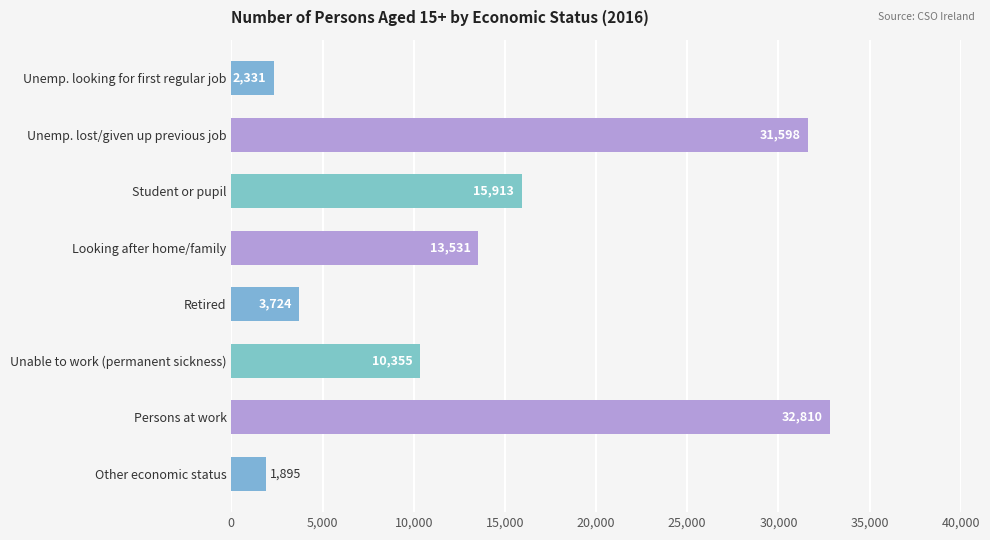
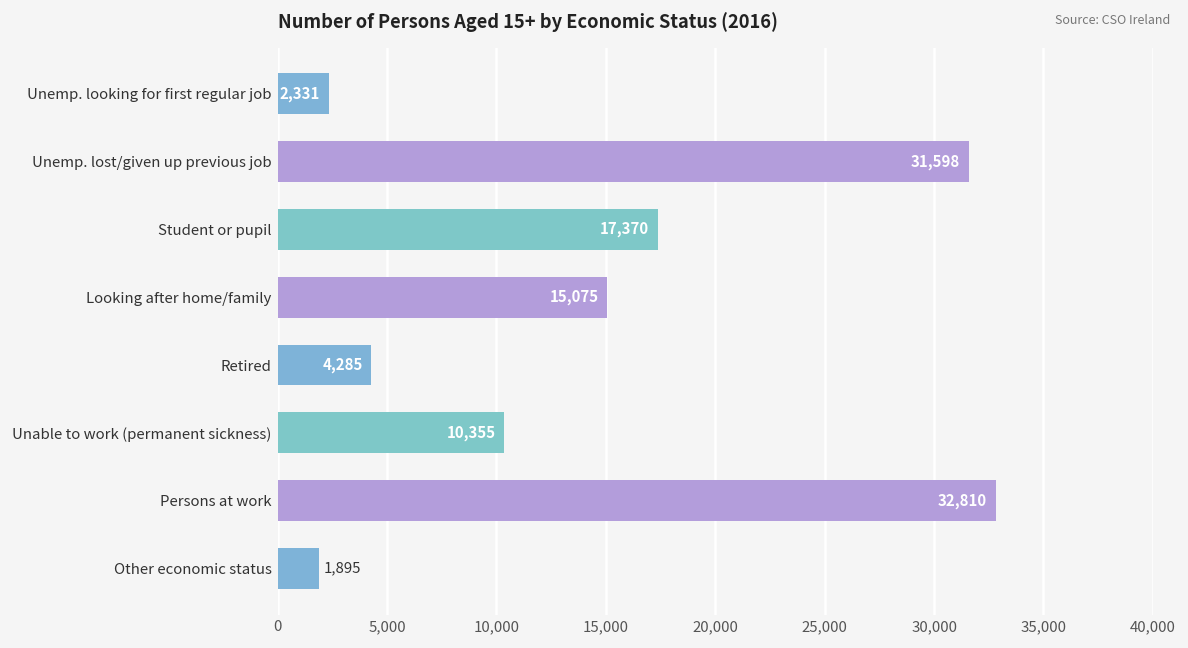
Student or pupil: 15,913 -> 17,370
Looking after home/family: 13,531 -> 15,075
Retired: 3,724 -> 4,285
